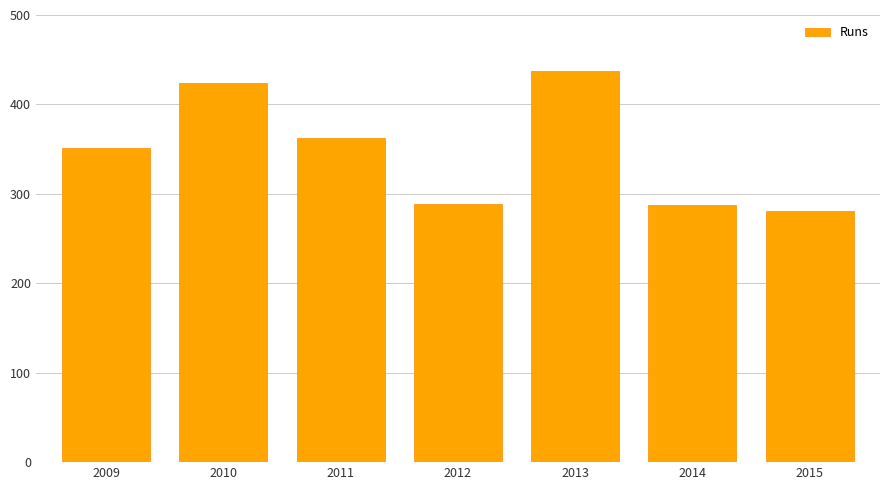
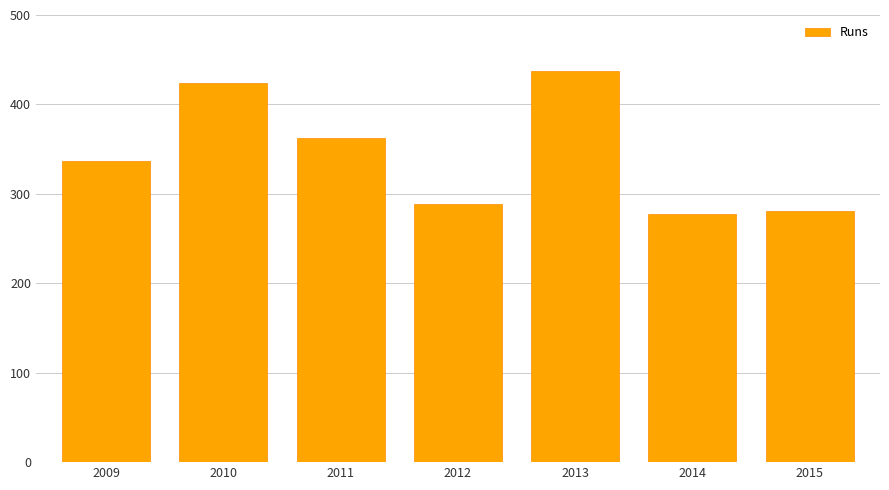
2009: 350 -> 340
2014: 290 -> 280
